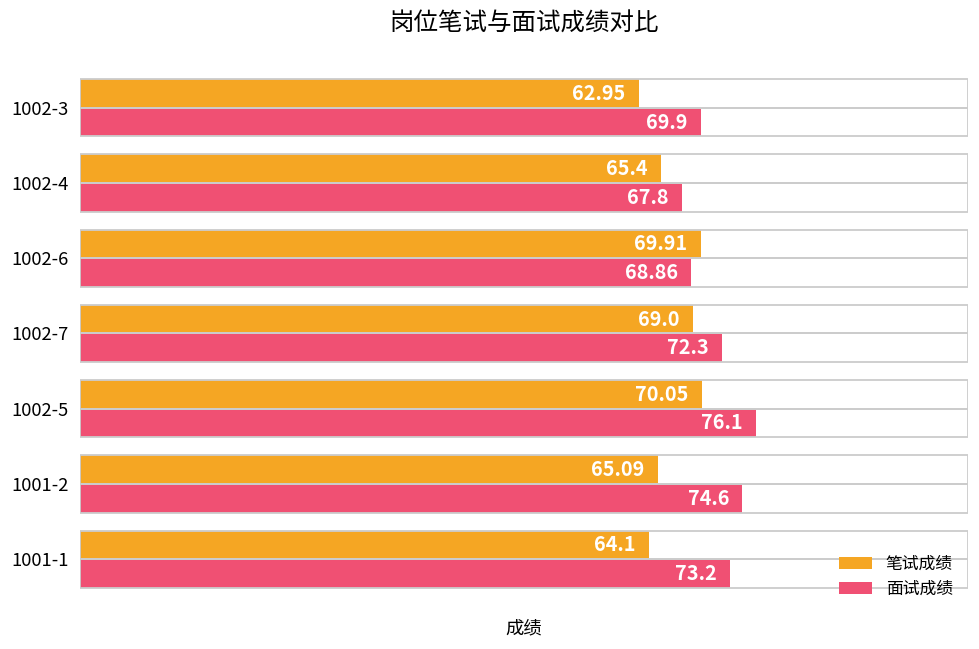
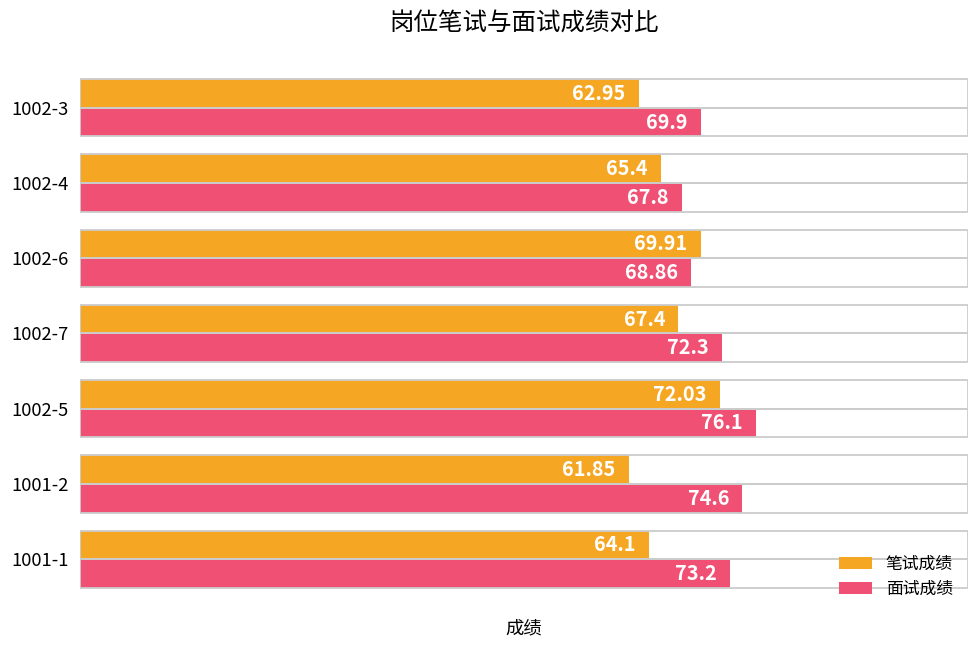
笔试成绩, 1002-7: 69.0 -> 67.4
笔试成绩, 1002-5: 70.05 -> 72.03
笔试成绩, 1001-2: 65.09 -> 61.85
